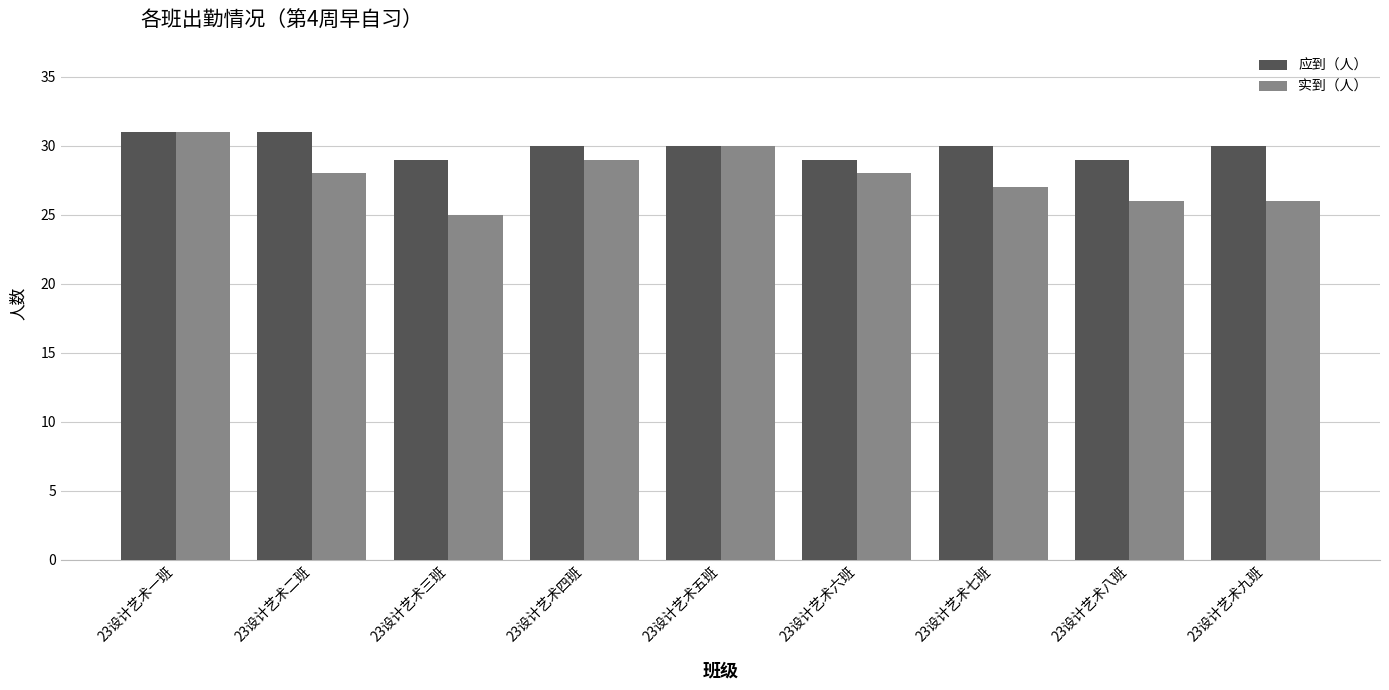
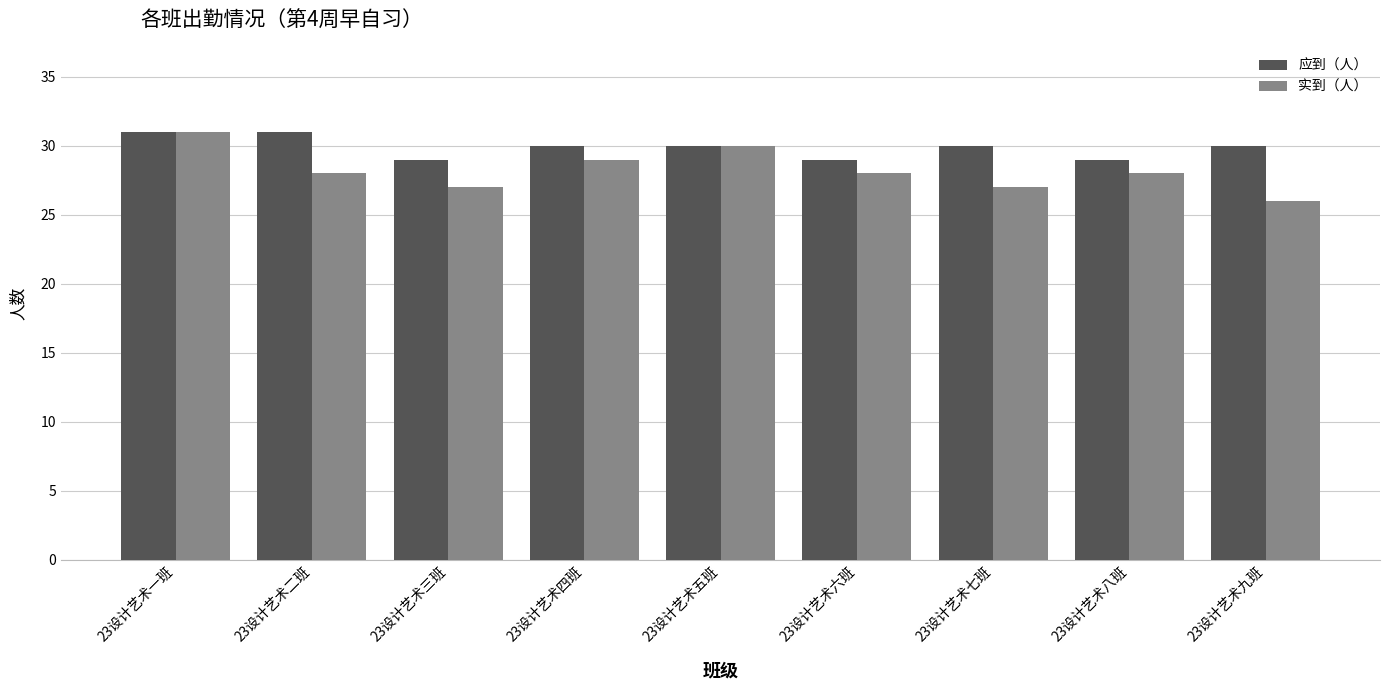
实到（人）, 23设计艺术三班: 25 -> 27
实到（人）, 23设计艺术八班: 26 -> 28
